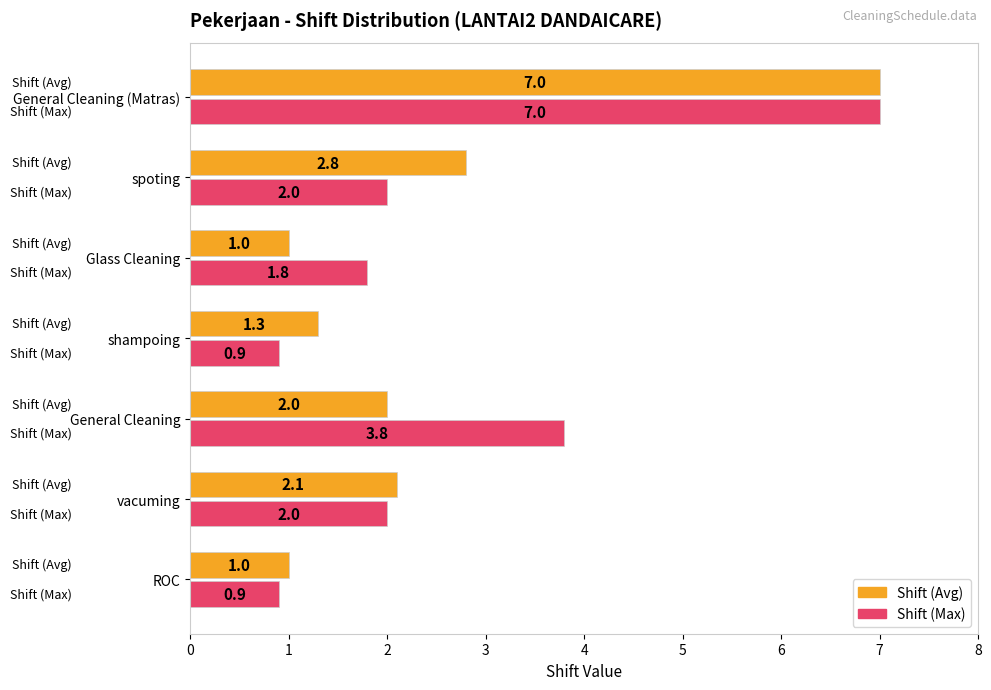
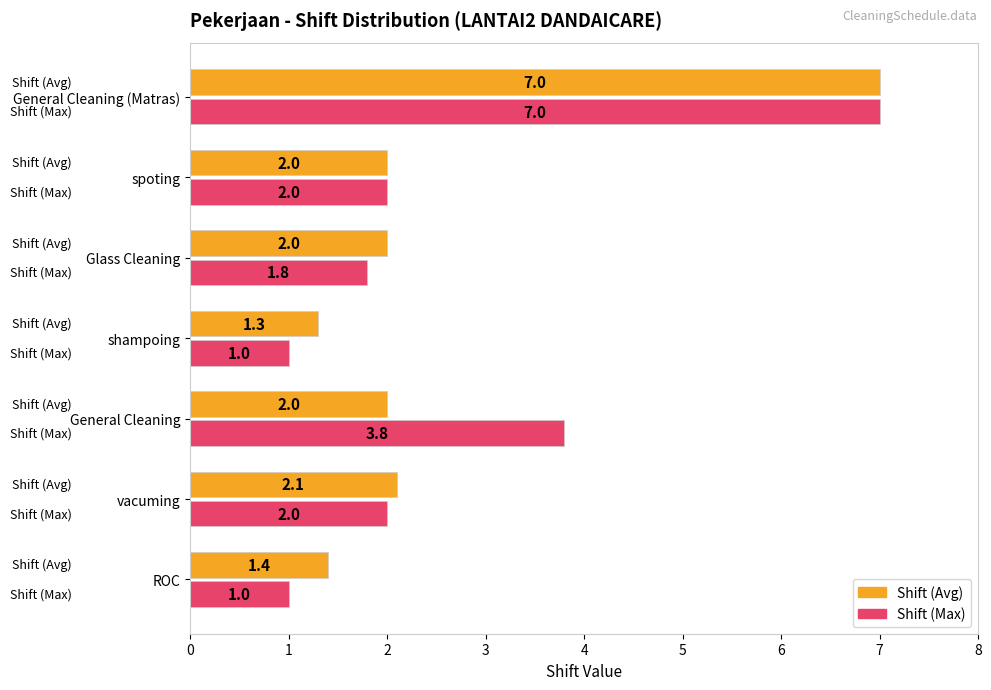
Shift (Avg), spoting: 2.8 -> 2.0
Shift (Avg), Glass Cleaning: 1.0 -> 2.0
Shift (Max), shampoing: 0.9 -> 1.0
Shift (Avg), ROC: 1.0 -> 1.4
Shift (Max), ROC: 0.9 -> 1.0
